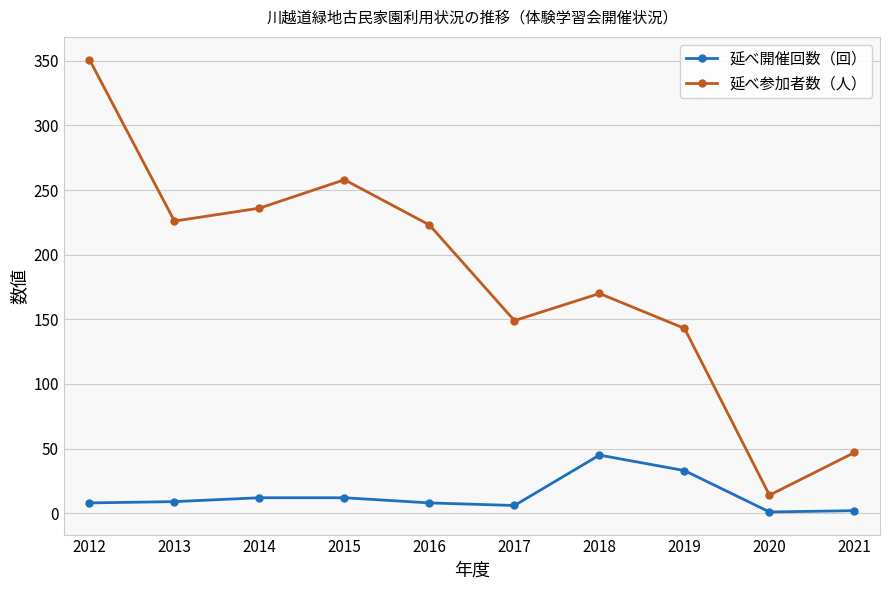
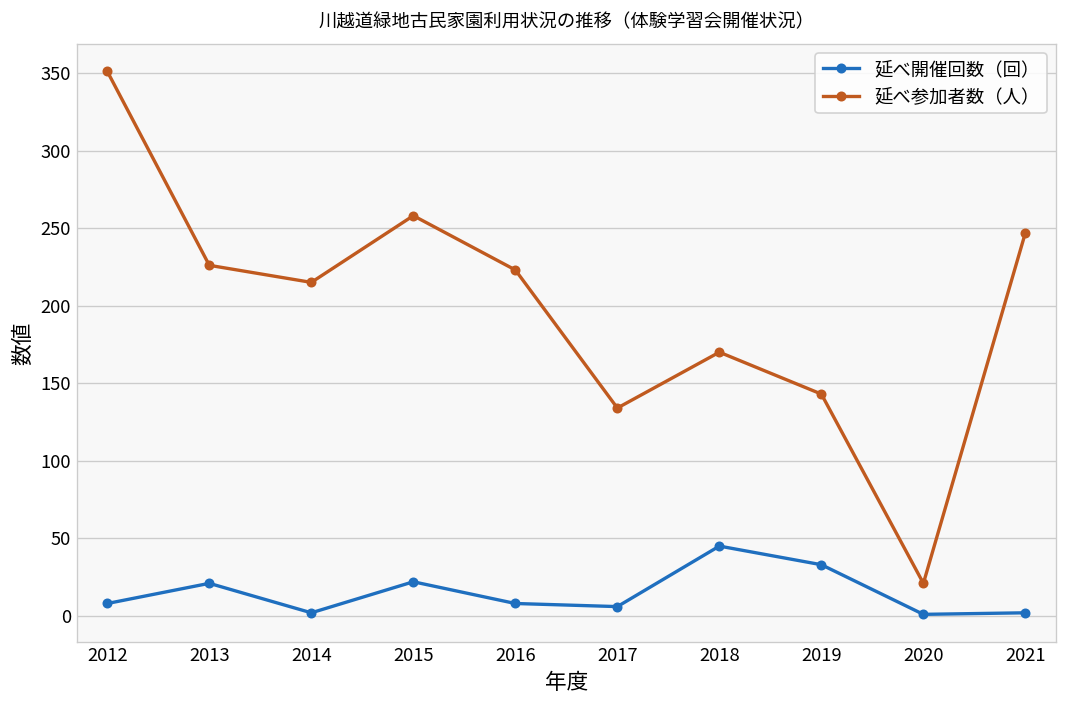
延べ開催回数（回）, 2013: 9 -> 21
延べ開催回数（回）, 2014: 12 -> 2
延べ参加者数（人）, 2014: 236 -> 215
延べ開催回数（回）, 2015: 12 -> 22
延べ参加者数（人）, 2017: 149 -> 134
延べ参加者数（人）, 2020: 14 -> 21
延べ参加者数（人）, 2021: 47 -> 247
